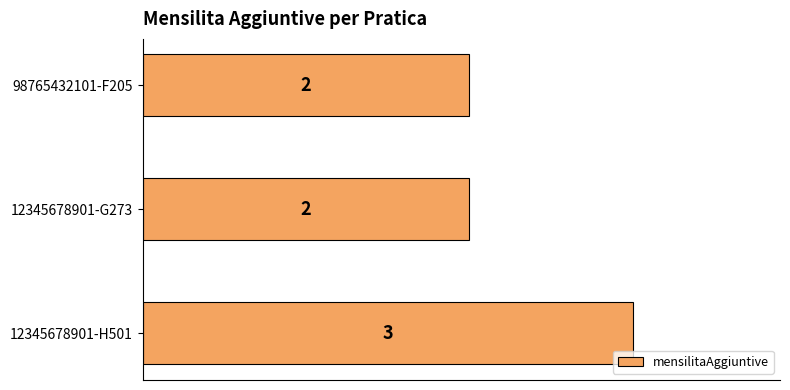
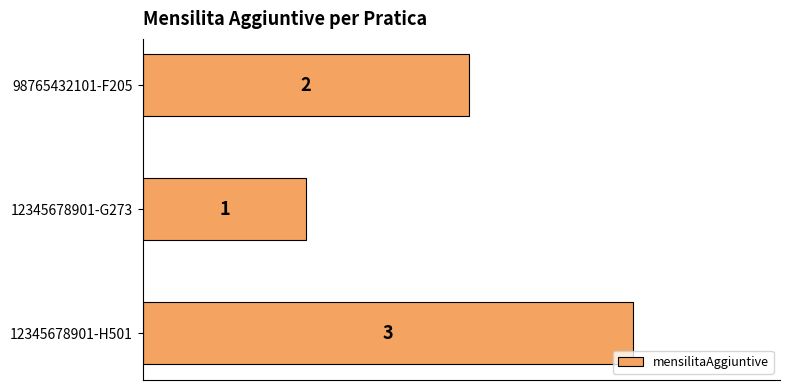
12345678901-G273: 2 -> 1
